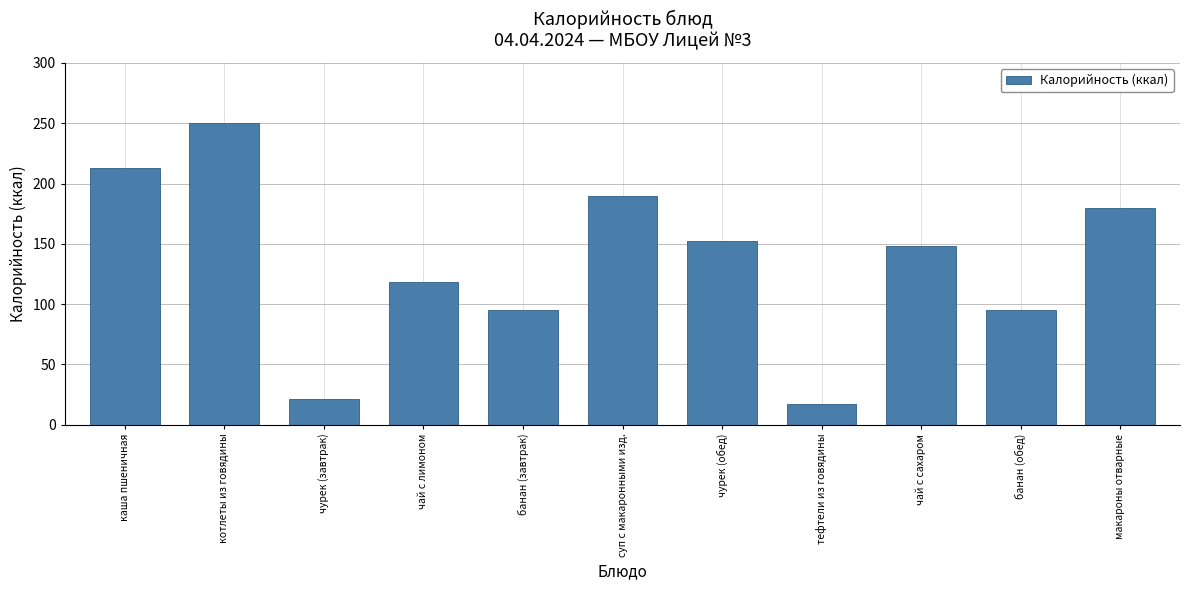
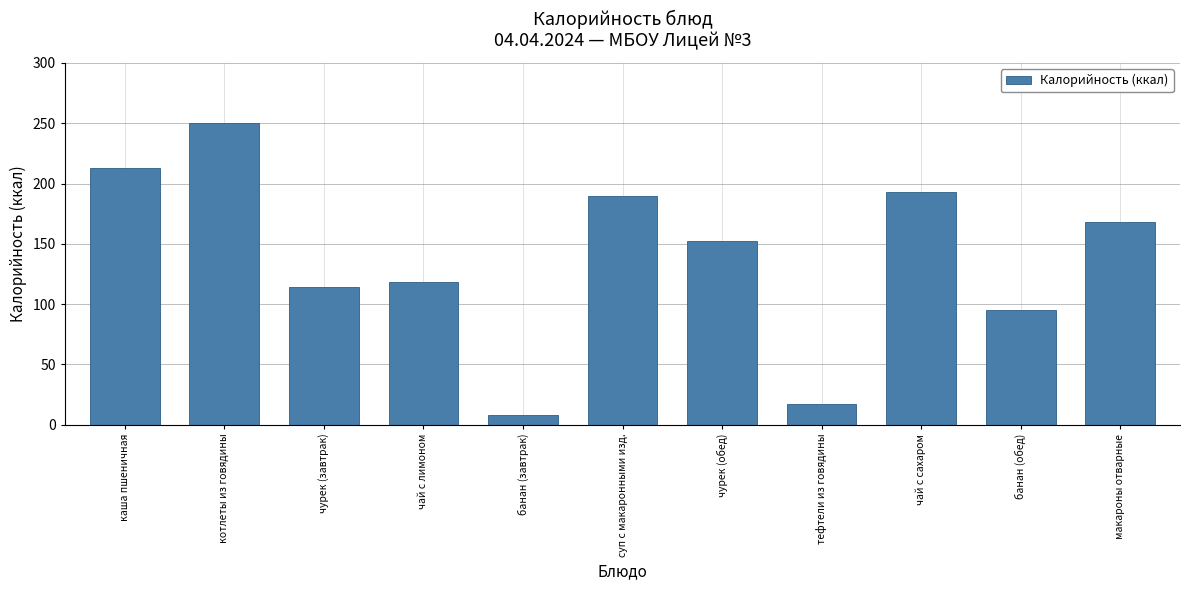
чурек (завтрак): 21 -> 114
банан (завтрак): 95 -> 8
чай с сахаром: 148 -> 193
макароны отварные: 180 -> 168
